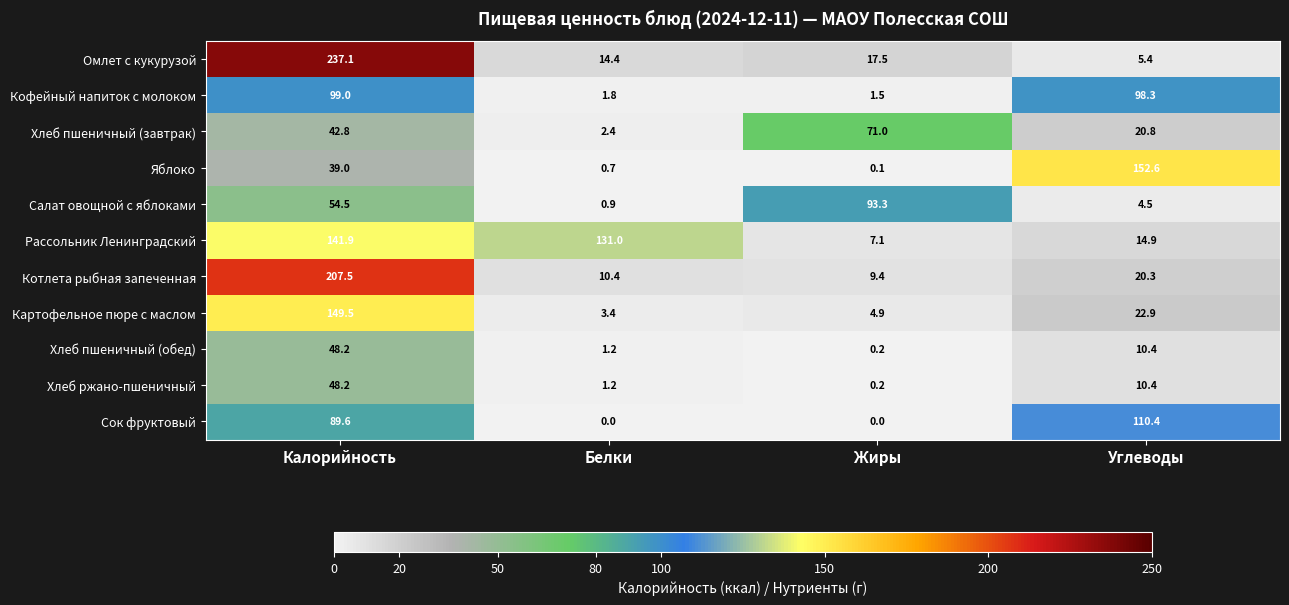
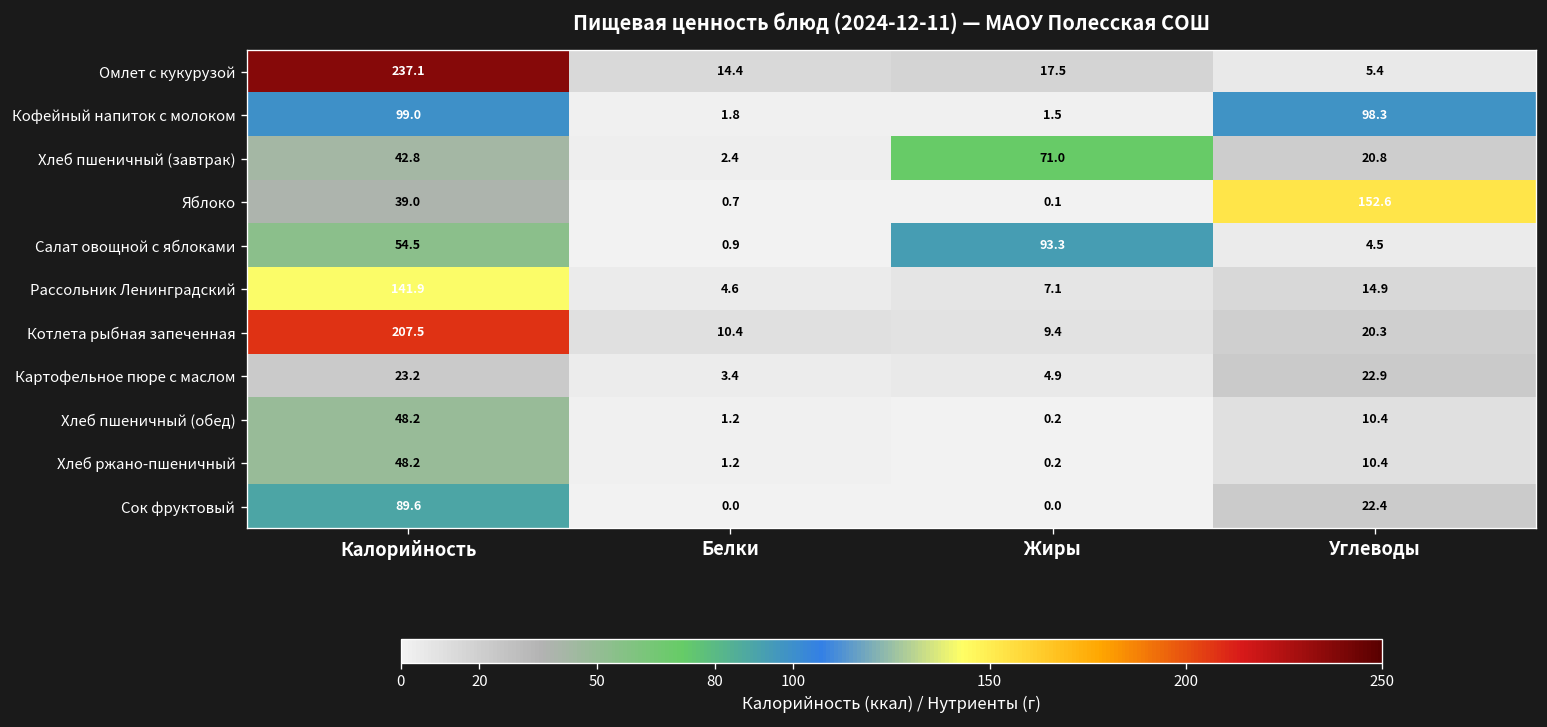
Рассольник Ленинградский, Белки: 131.0 -> 4.6
Картофельное пюре с маслом, Калорийность: 149.5 -> 23.2
Сок фруктовый, Углеводы: 110.4 -> 22.4
